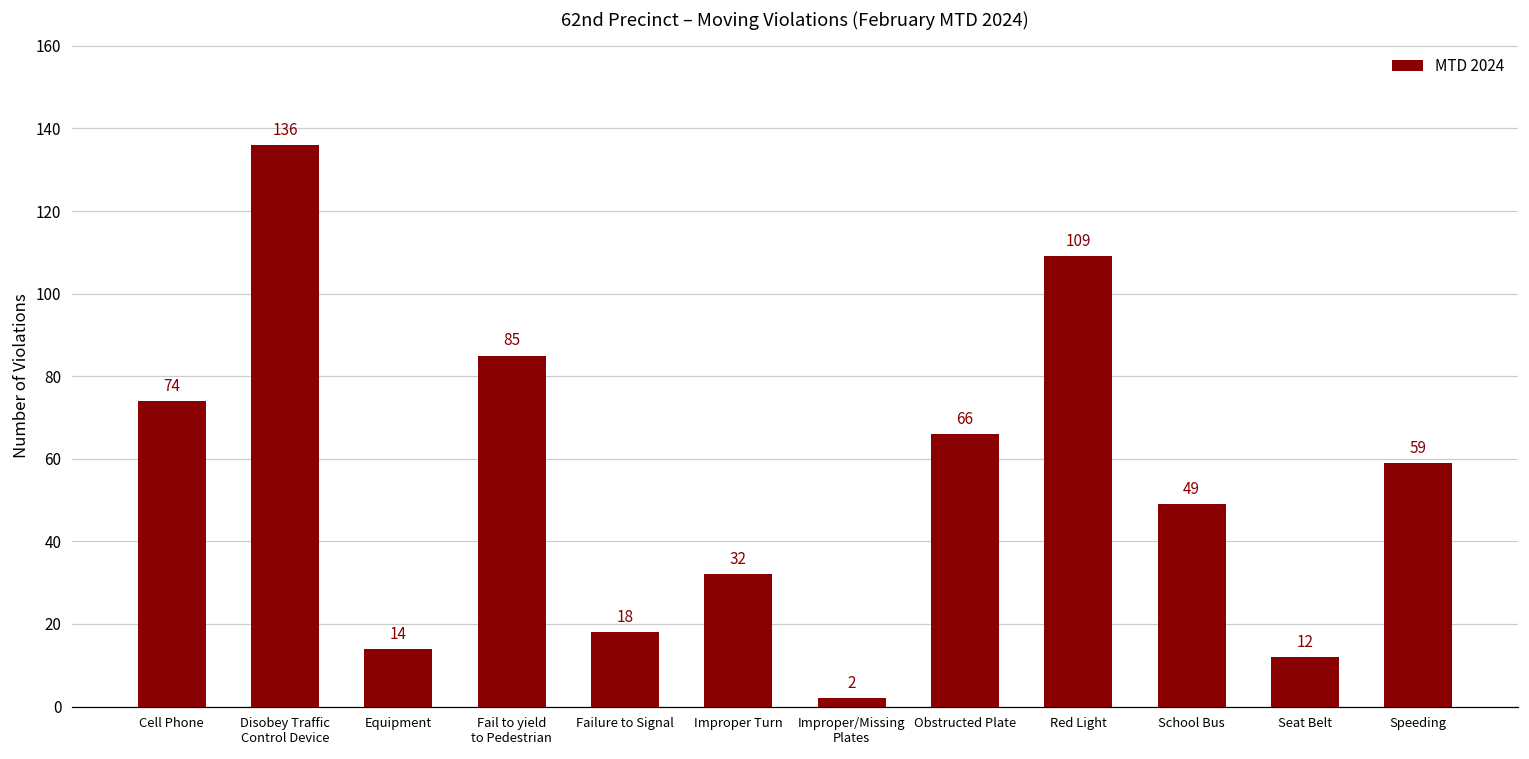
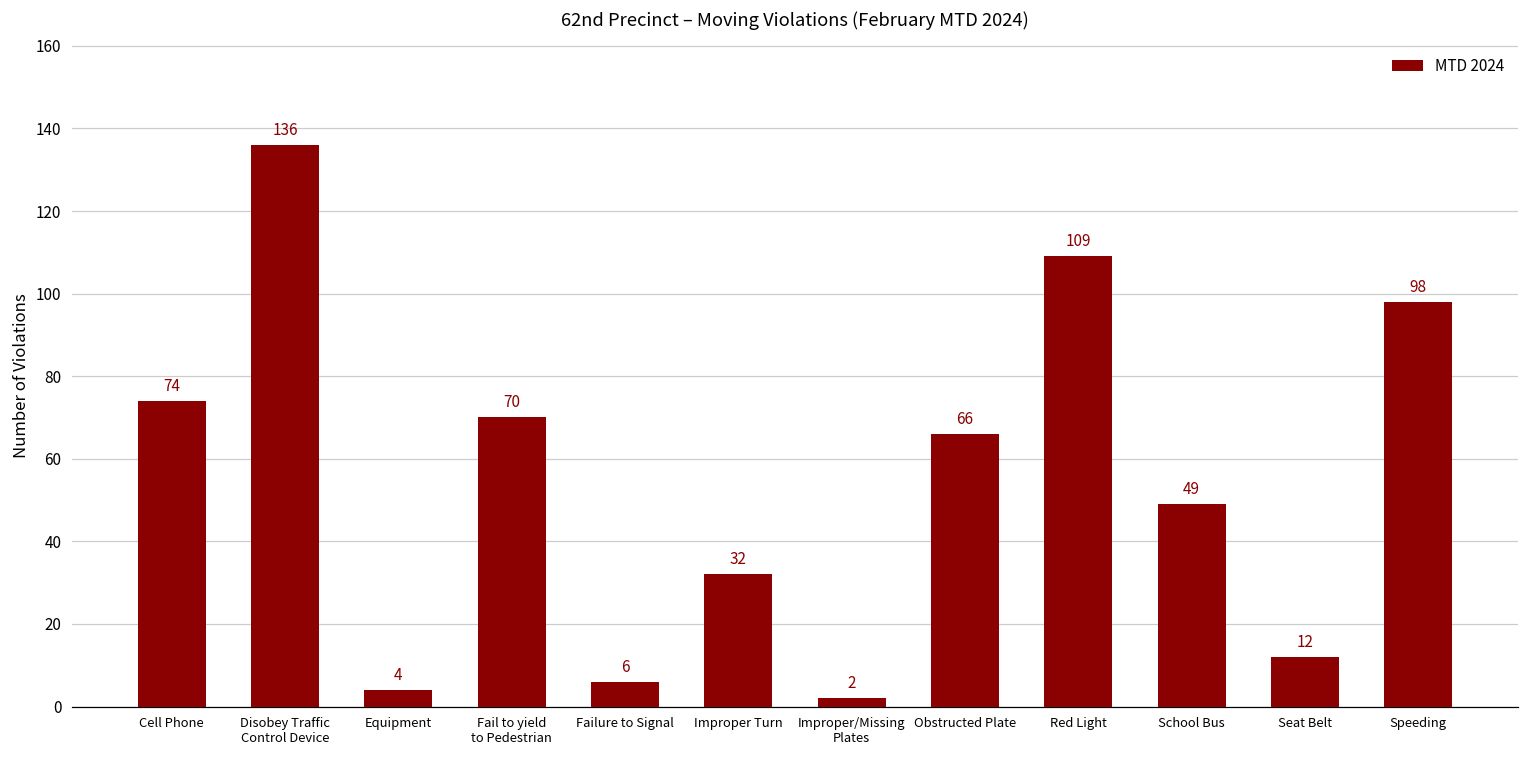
Equipment: 14 -> 4
Fail to yield to Pedestrian: 85 -> 70
Failure to Signal: 18 -> 6
Speeding: 59 -> 98
